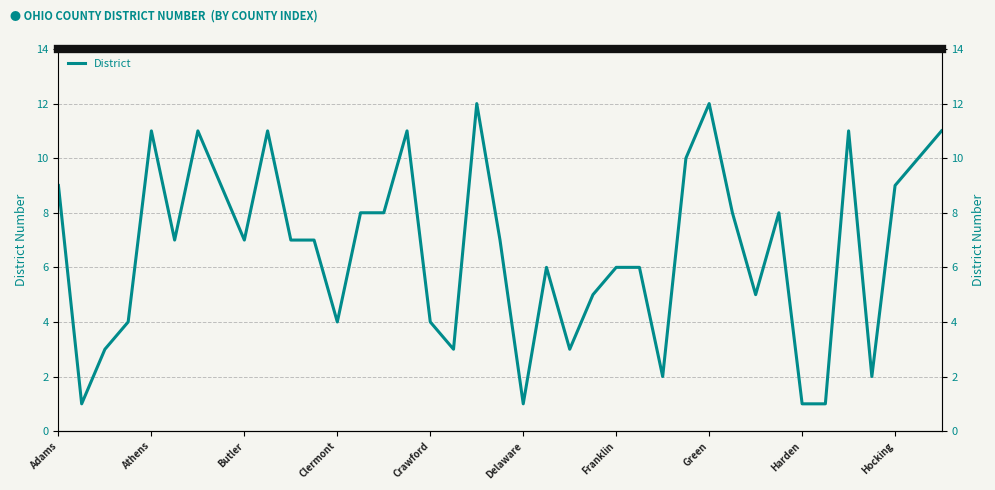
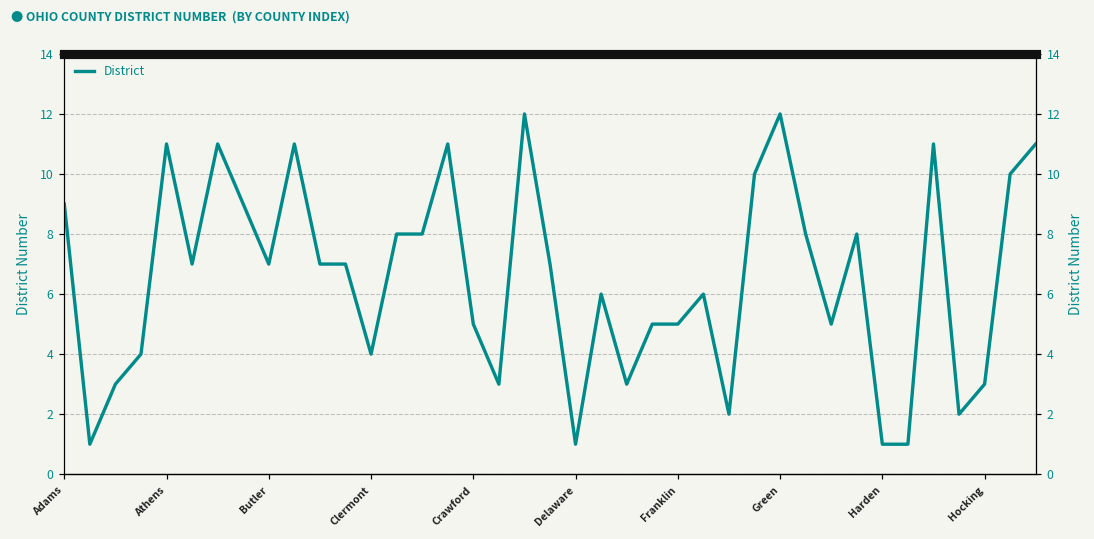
Crawford: 4 -> 5
Franklin: 6 -> 5
Hocking: 9 -> 3
